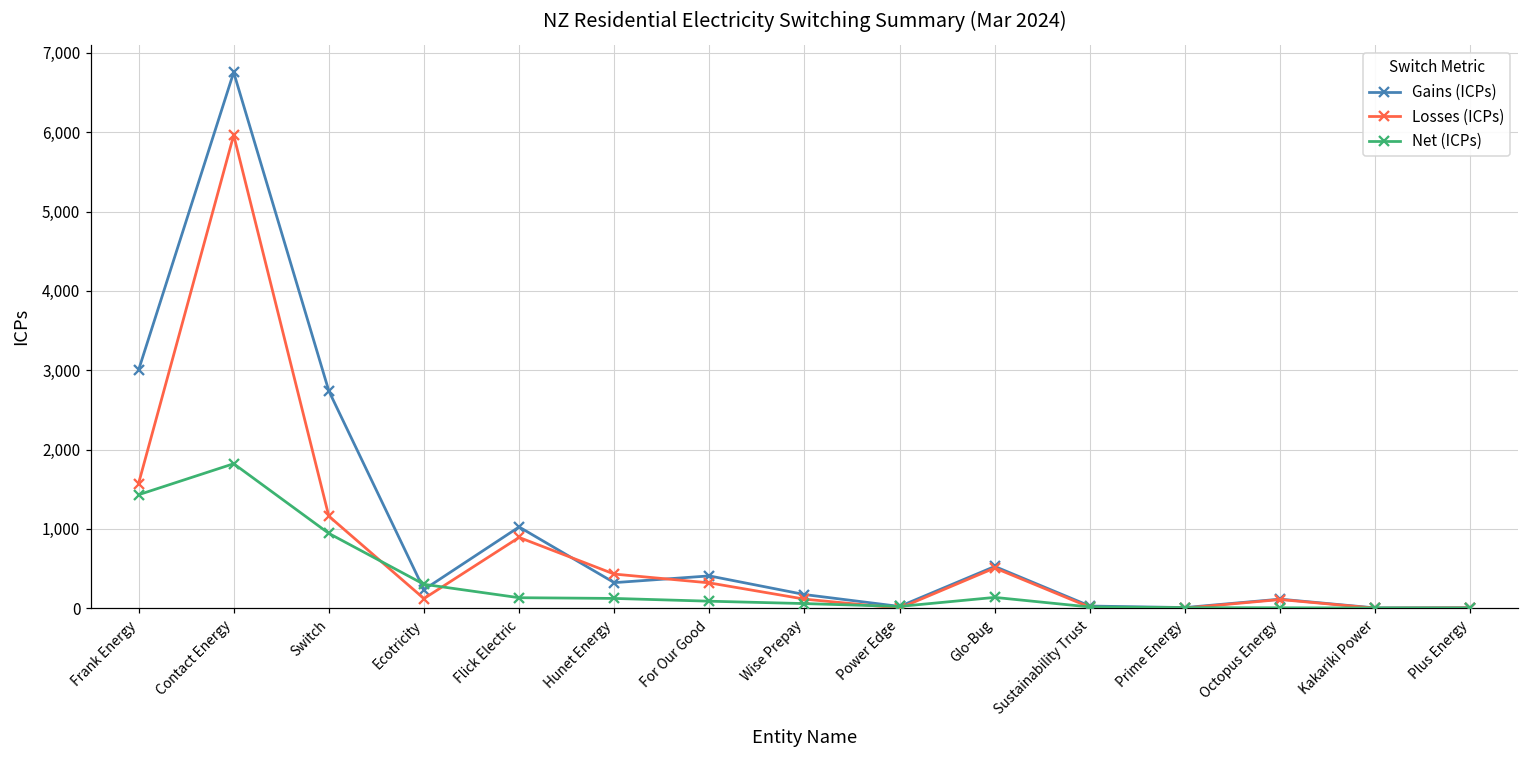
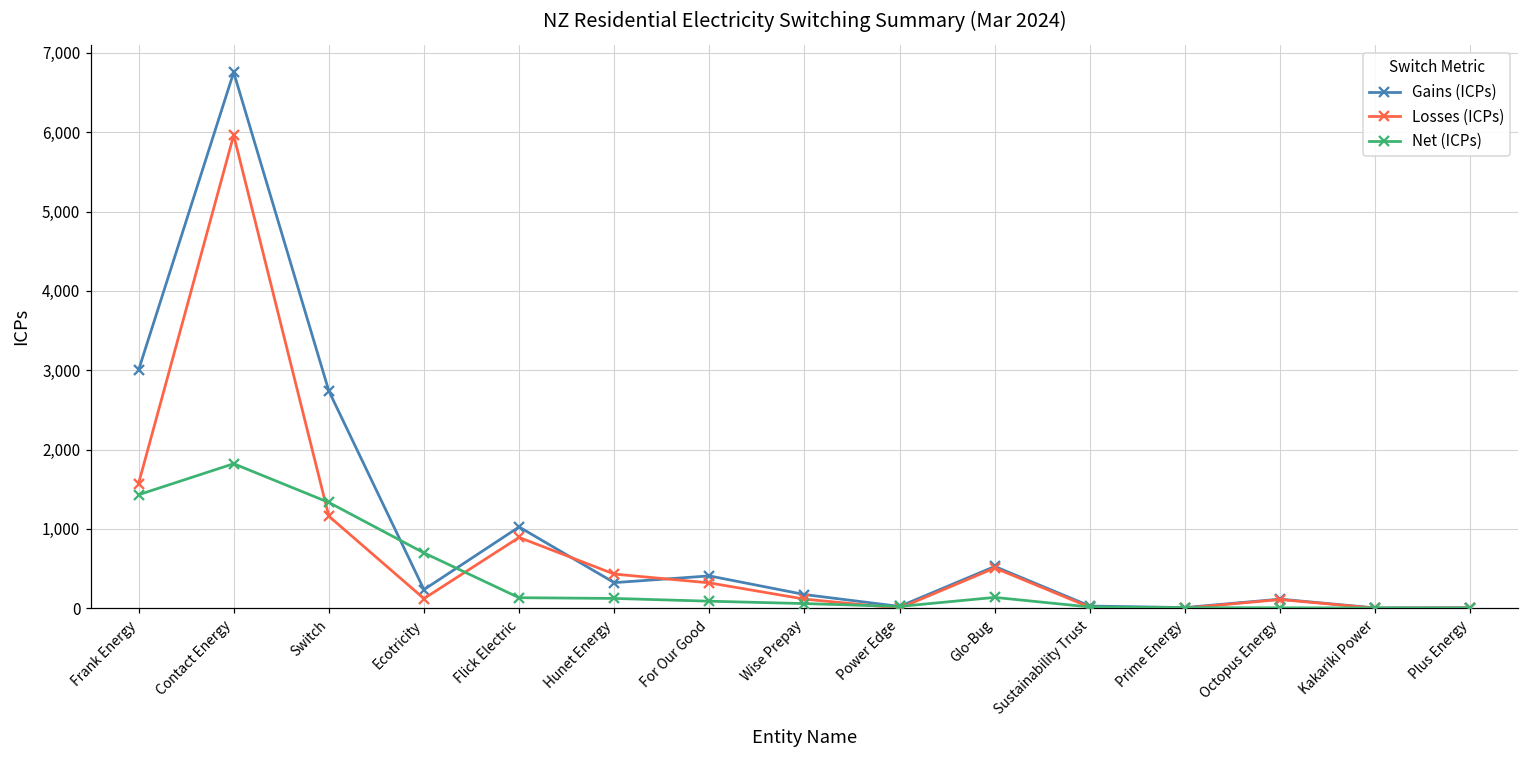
Net (ICPs), Switch: 900 -> 1,300
Net (ICPs), Ecotricity: 300 -> 700
